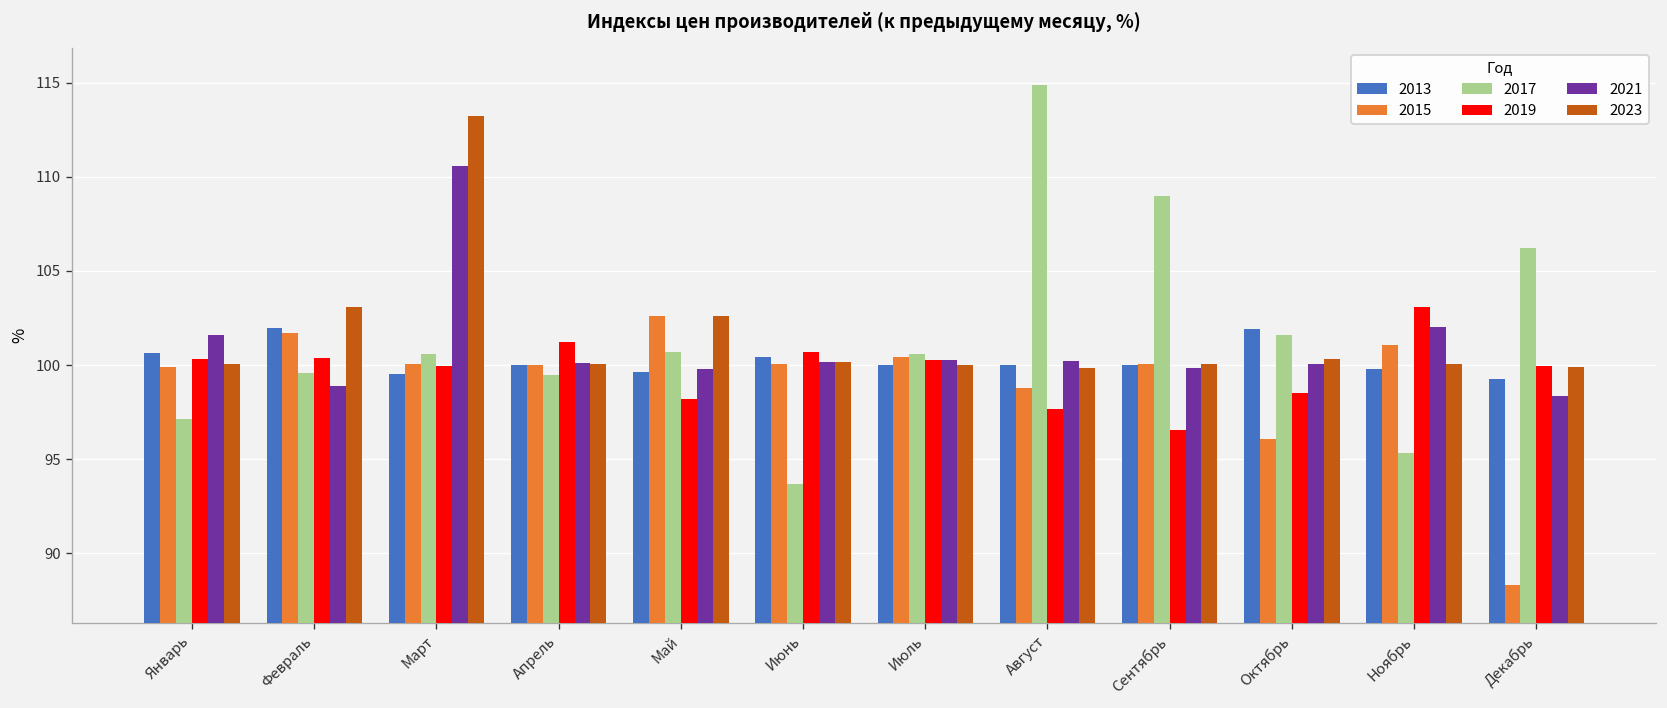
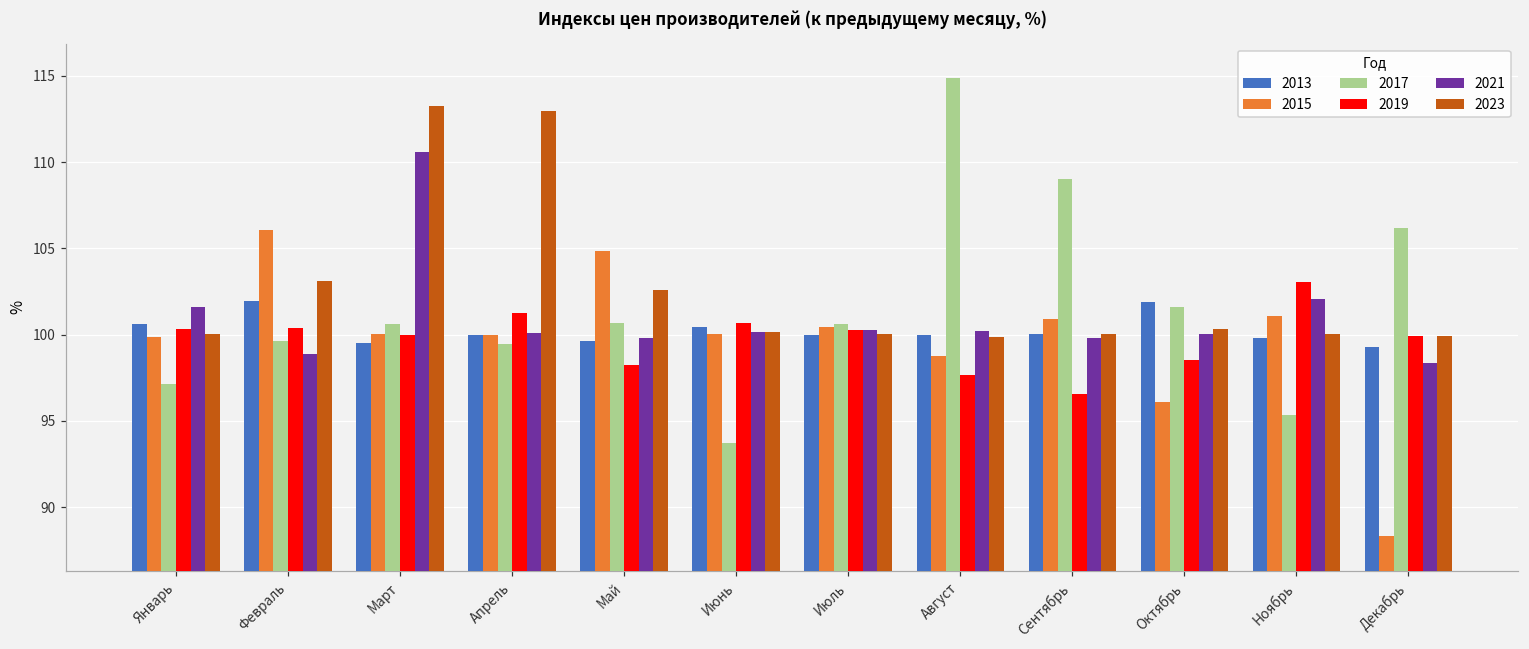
2015, Февраль: 101.7 -> 106.1
2023, Апрель: 100.1 -> 112.9
2015, Май: 102.6 -> 104.9
2015, Сентябрь: 100.1 -> 100.9
